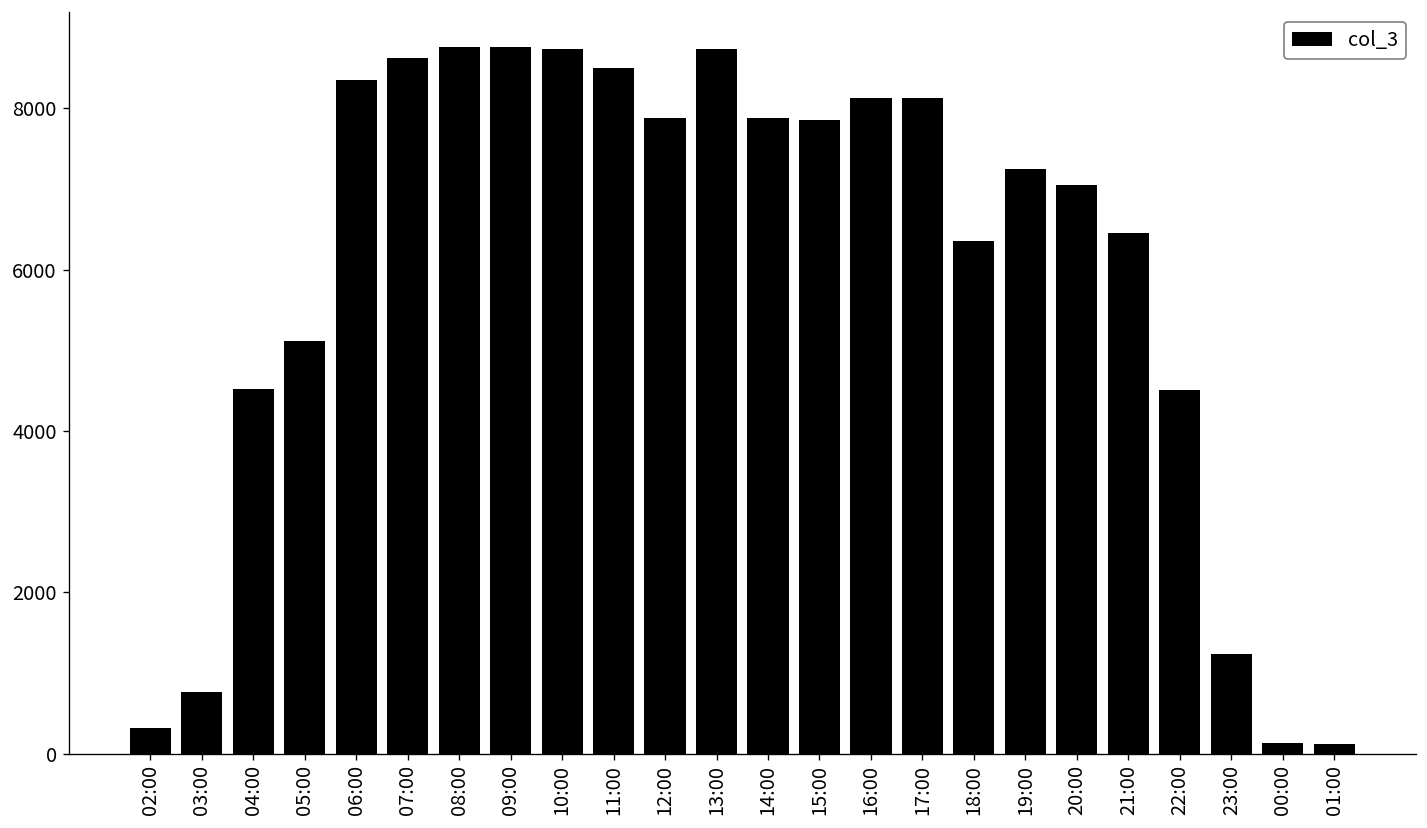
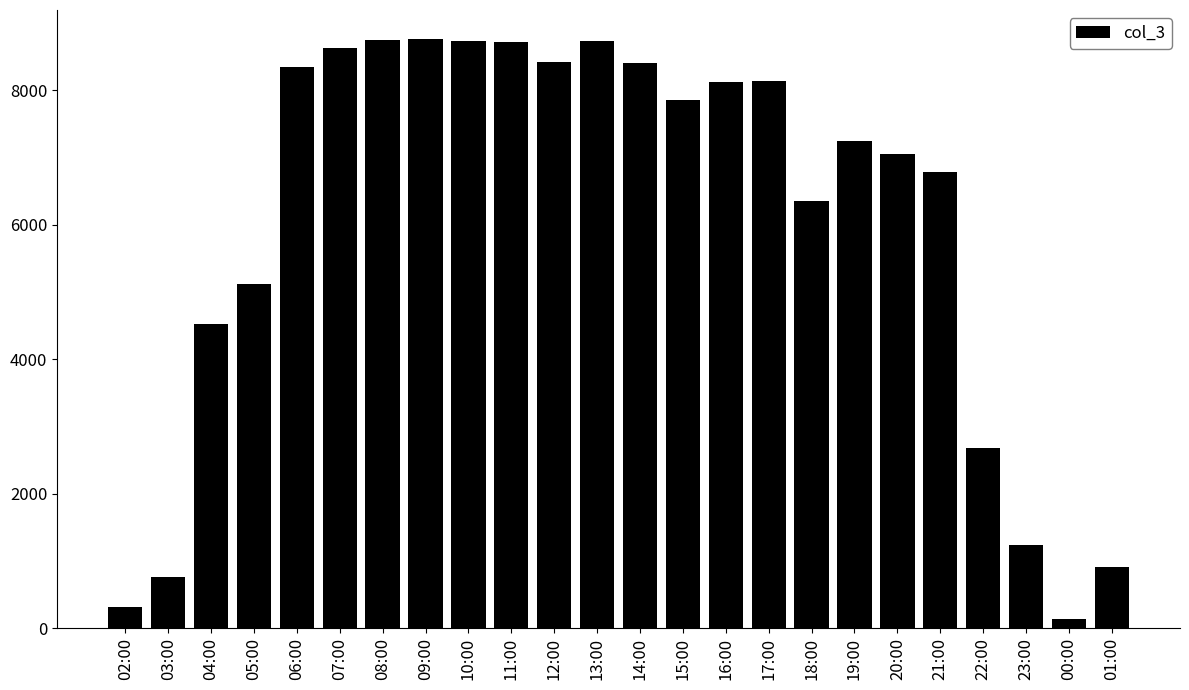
11:00: 8500 -> 8700
12:00: 7900 -> 8400
14:00: 7900 -> 8400
21:00: 6500 -> 6800
22:00: 4500 -> 2700
01:00: 100 -> 900
